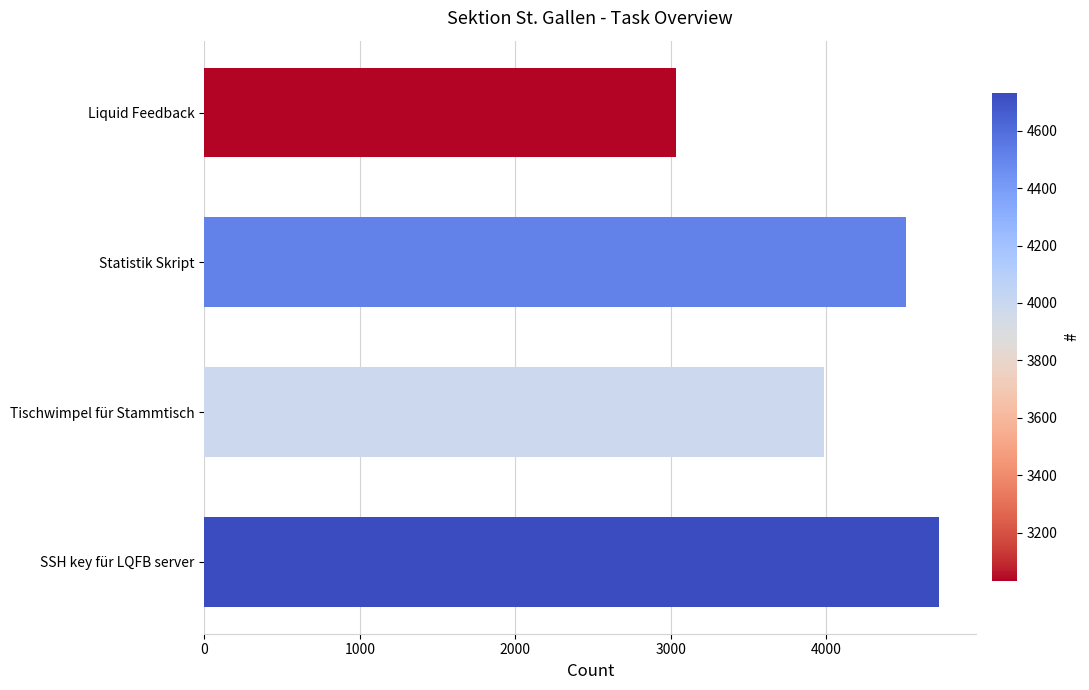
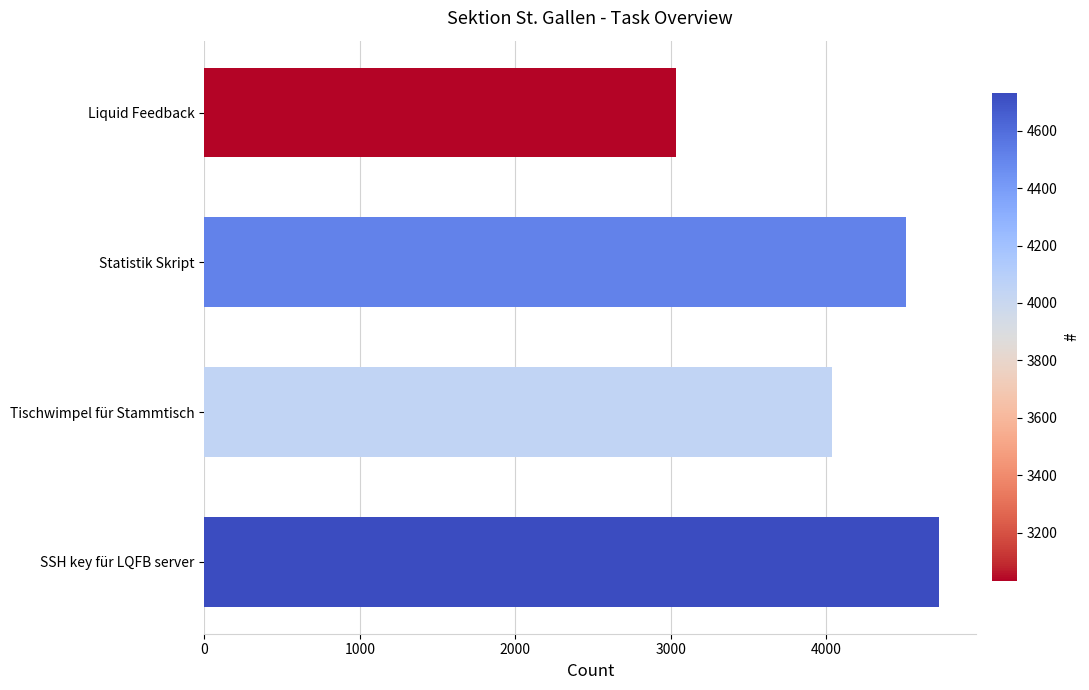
Tischwimpel für Stammtisch: 3990 -> 4040
